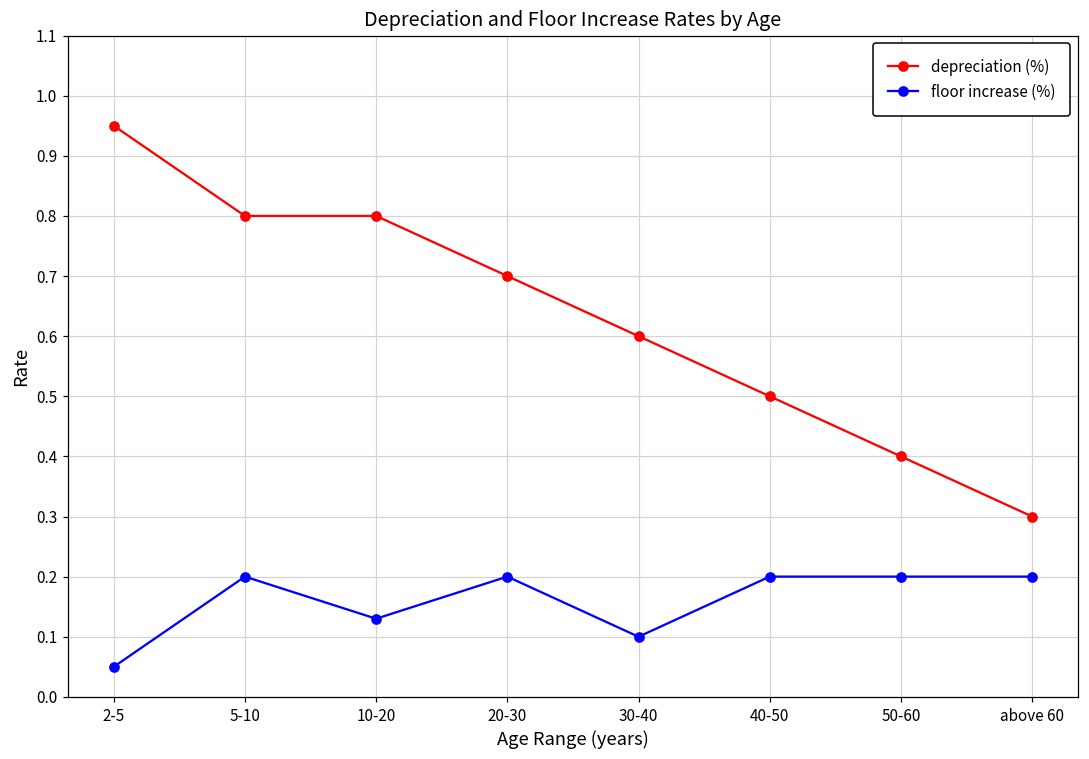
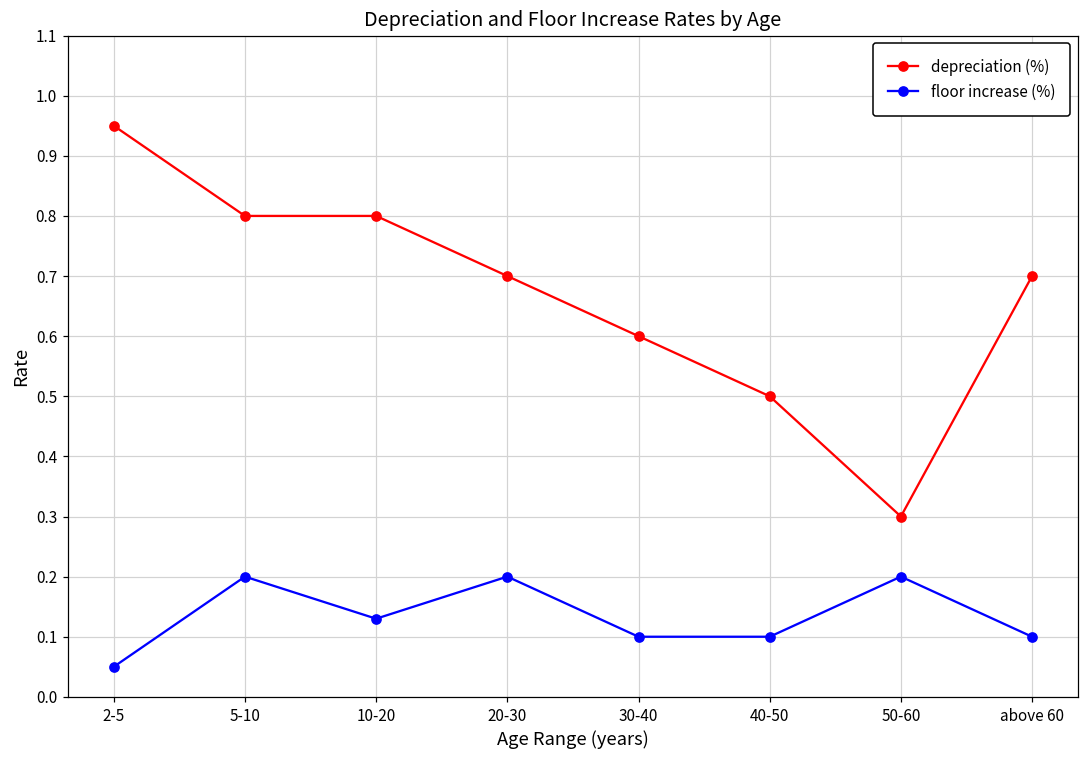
floor increase (%), 40-50: 0.2 -> 0.1
depreciation (%), 50-60: 0.4 -> 0.3
depreciation (%), above 60: 0.3 -> 0.7
floor increase (%), above 60: 0.2 -> 0.1
